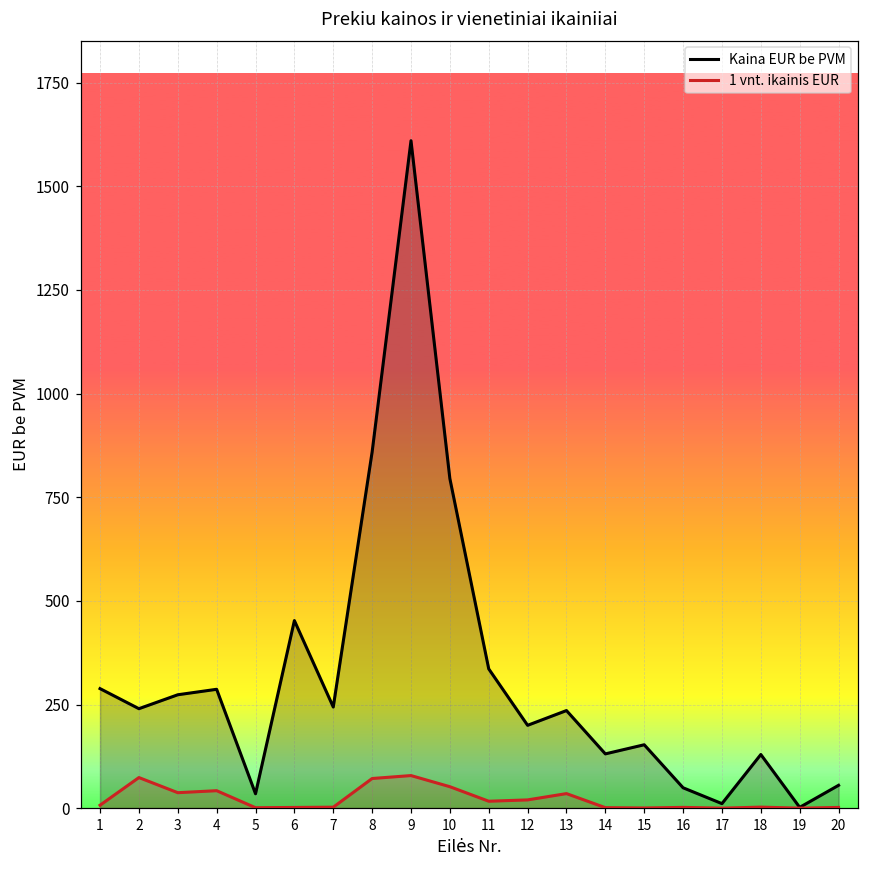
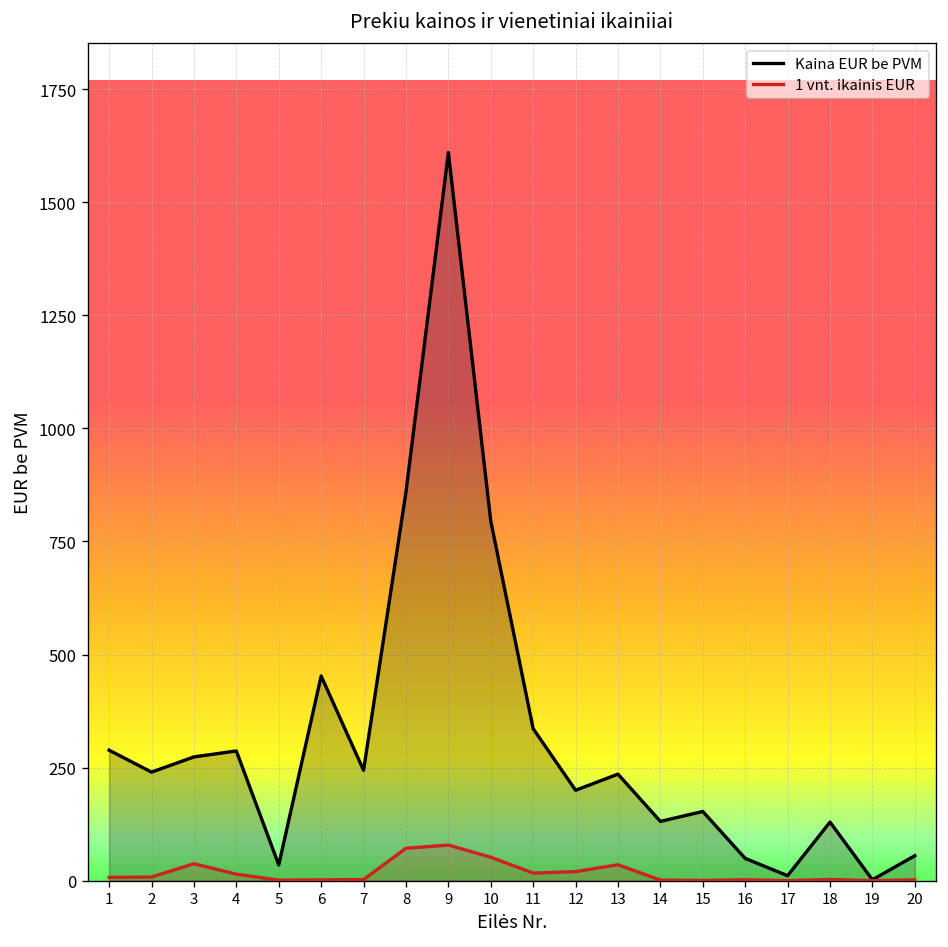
1 vnt. ikainis EUR, 2: 70 -> 10
1 vnt. ikainis EUR, 4: 40 -> 10
